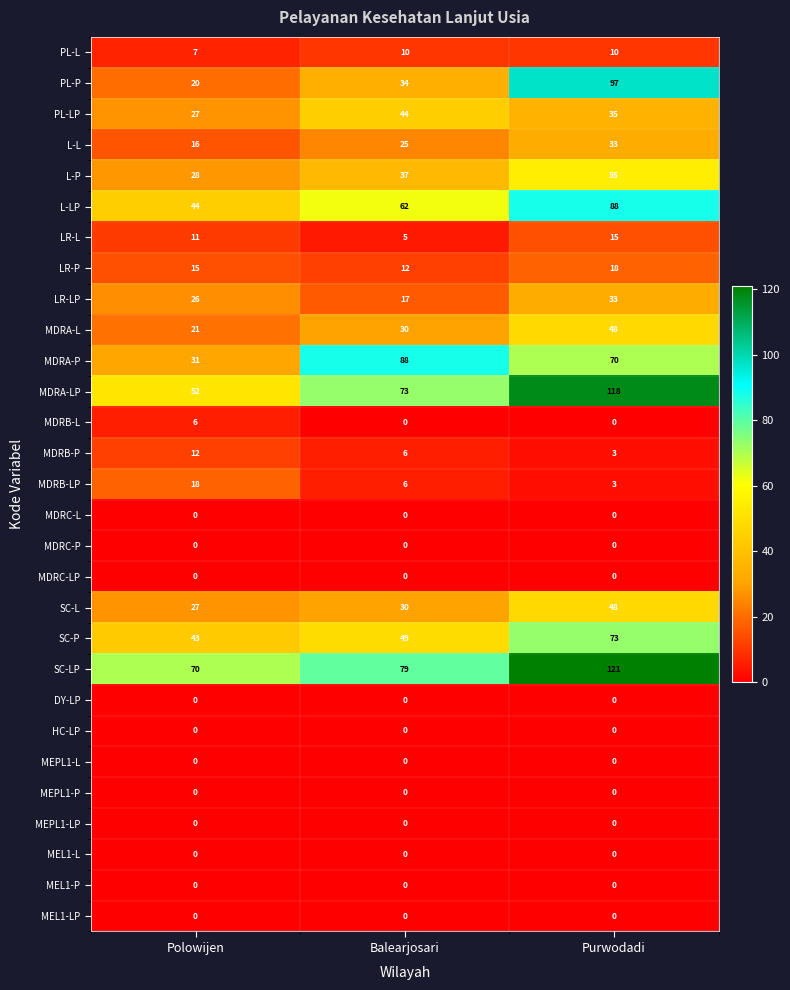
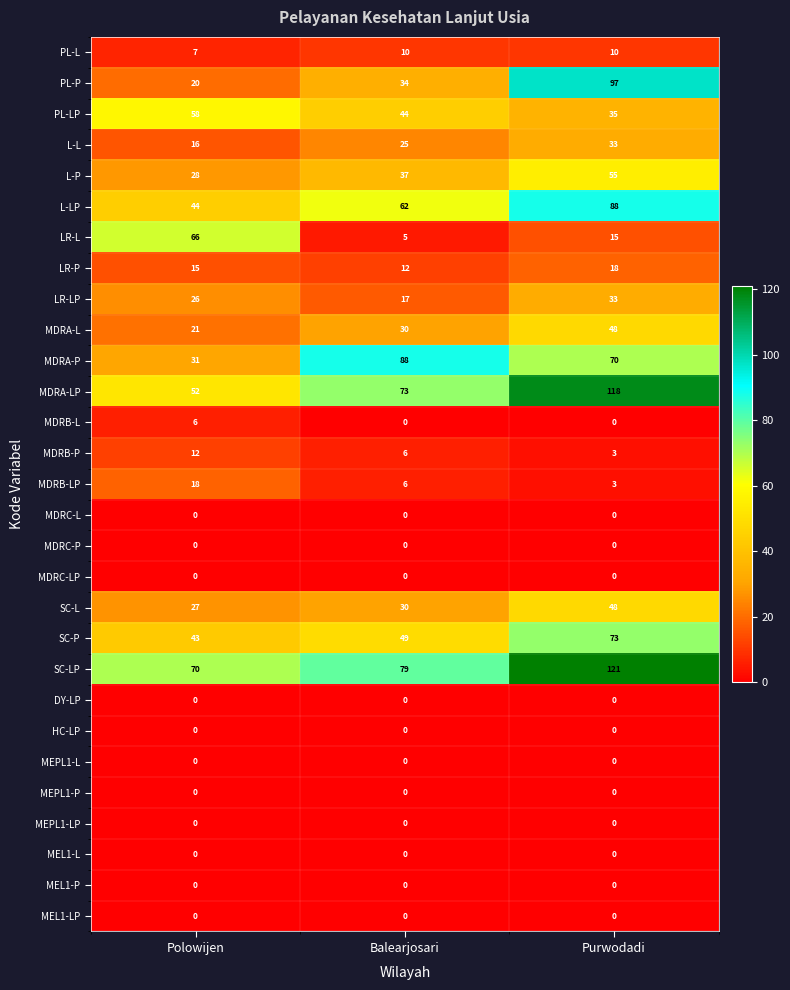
PL-LP, Polowijen: 27 -> 58
LR-L, Polowijen: 11 -> 66
